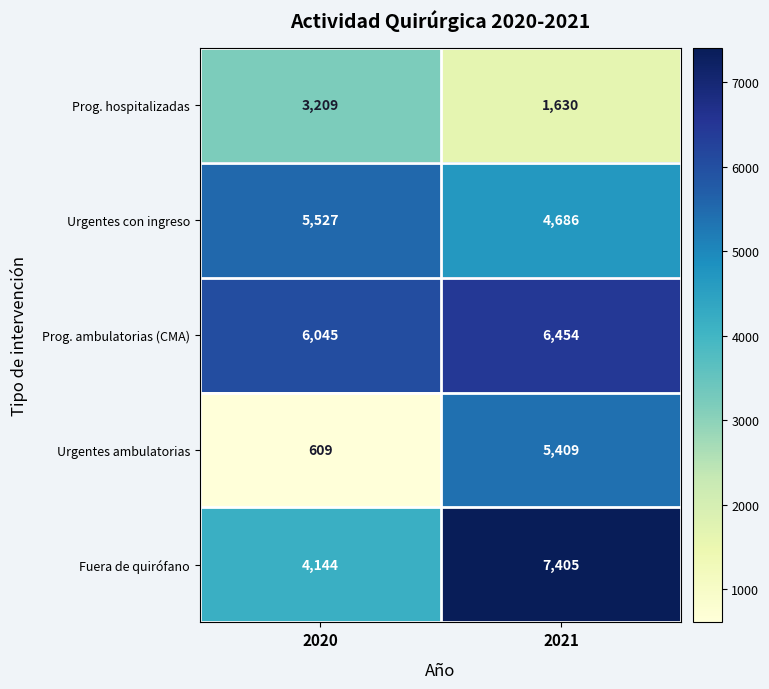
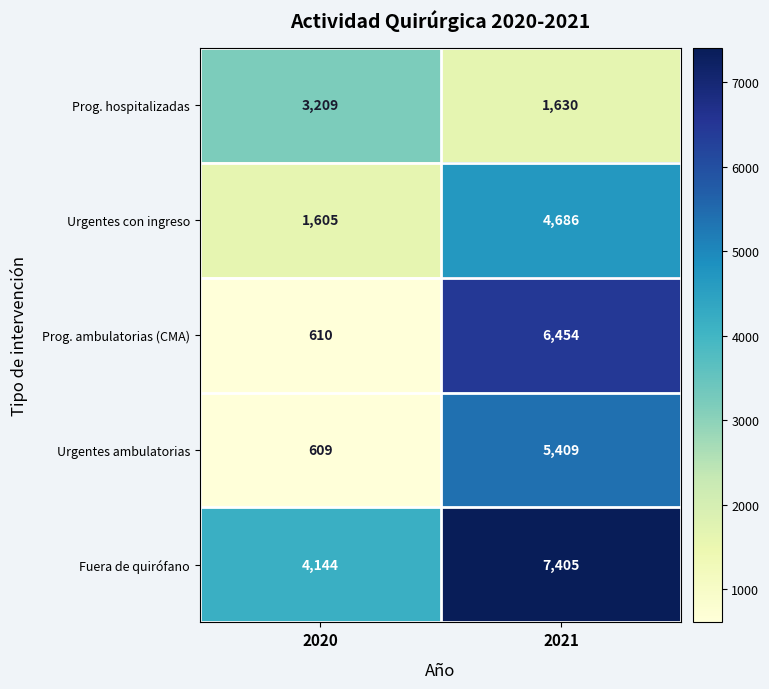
Urgentes con ingreso, 2020: 5,527 -> 1,605
Prog. ambulatorias (CMA), 2020: 6,045 -> 610
